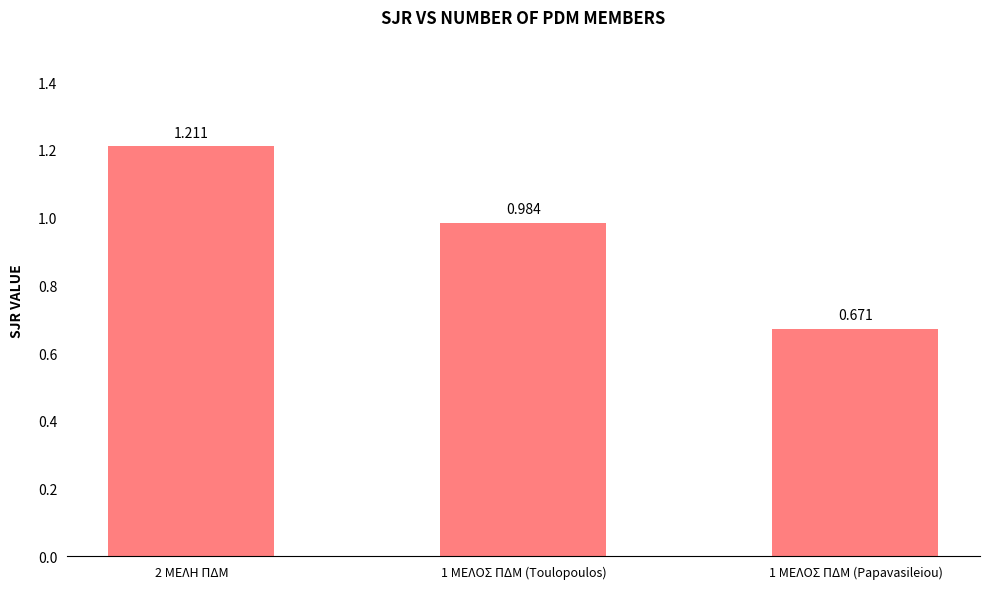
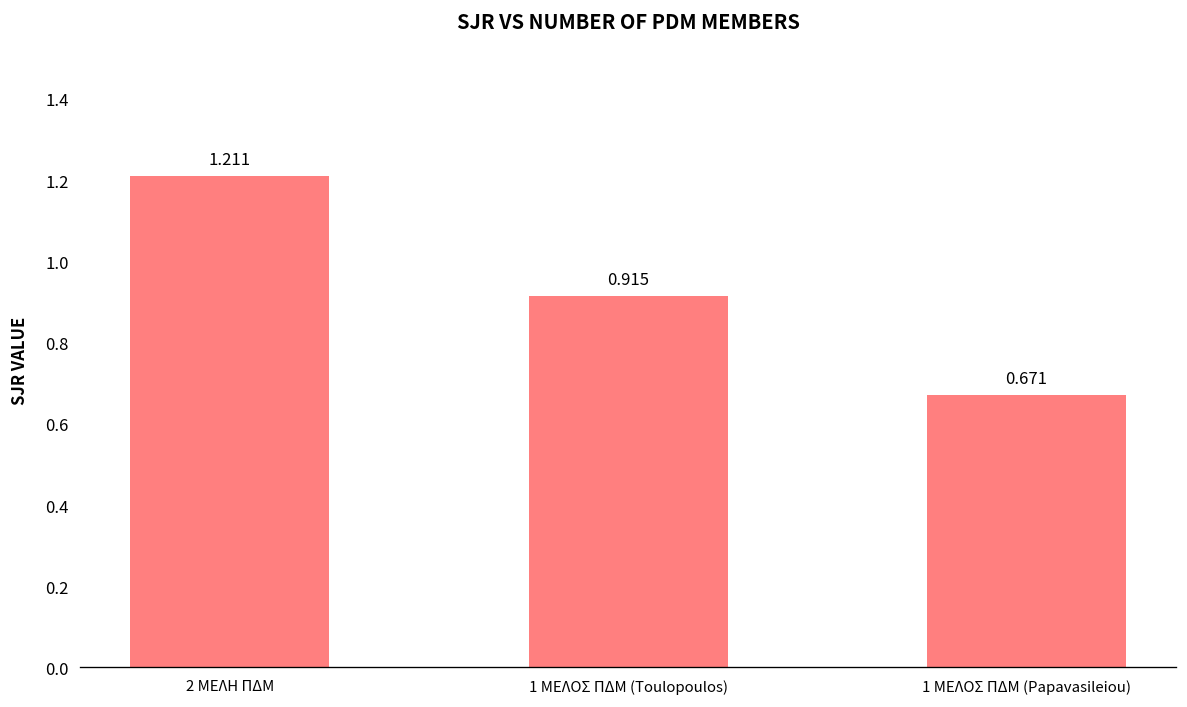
1 ΜΕΛΟΣ ΠΔΜ (Toulopoulos): 0.984 -> 0.915
